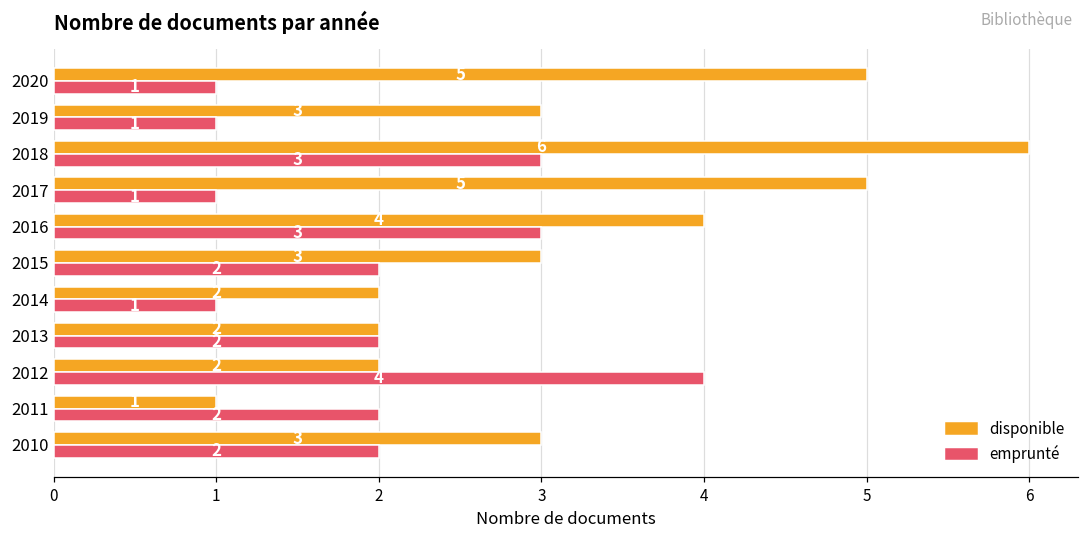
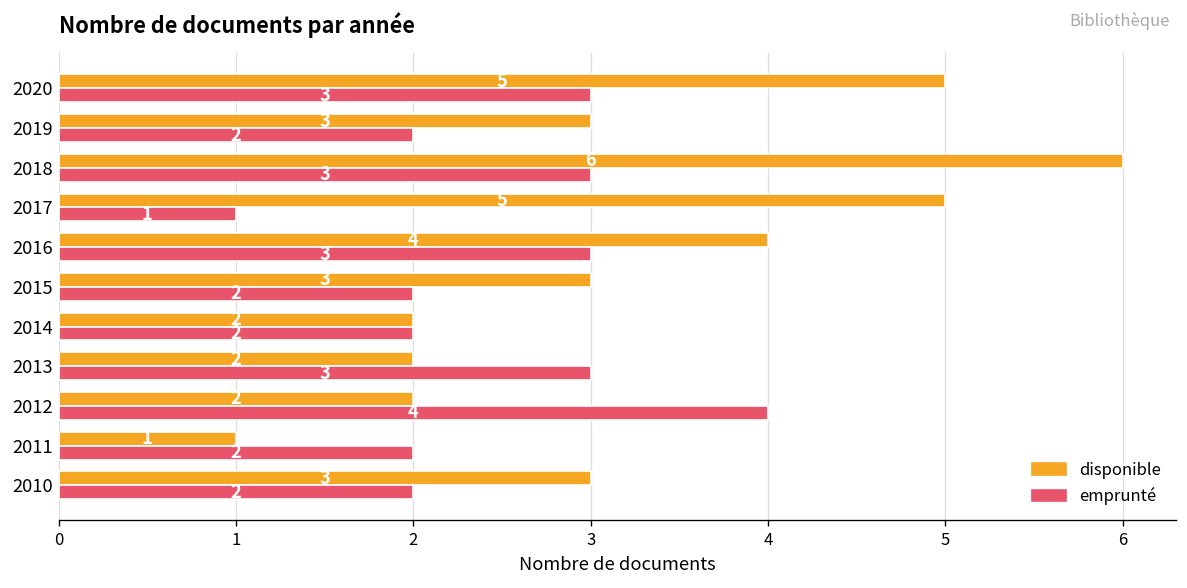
emprunté, 2020: 1 -> 3
emprunté, 2019: 1 -> 2
emprunté, 2014: 1 -> 2
emprunté, 2013: 2 -> 3
